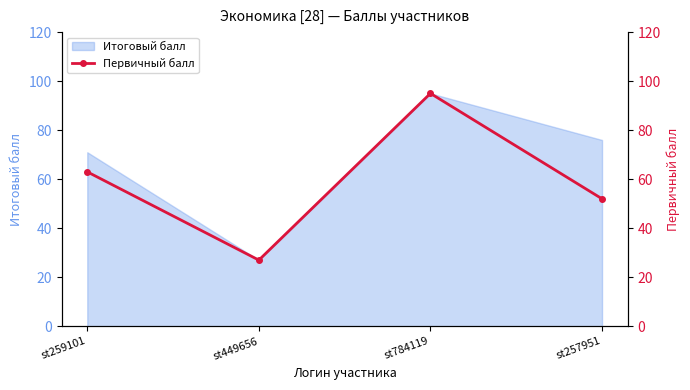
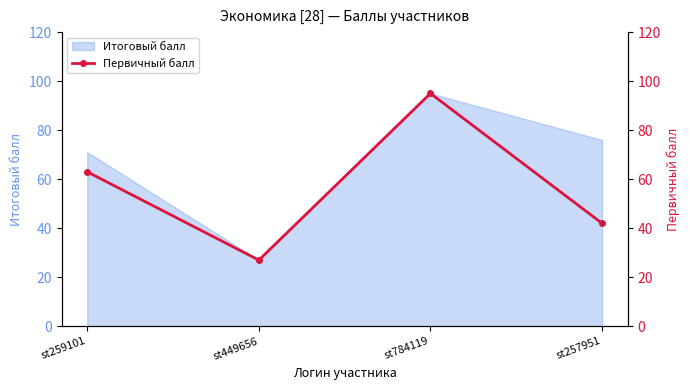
Первичный балл, st257951: 52 -> 42
